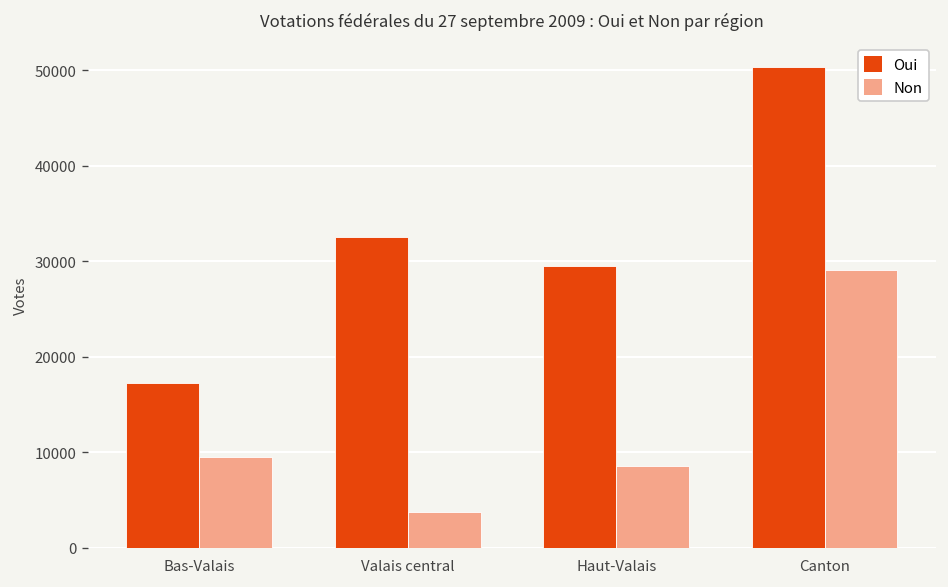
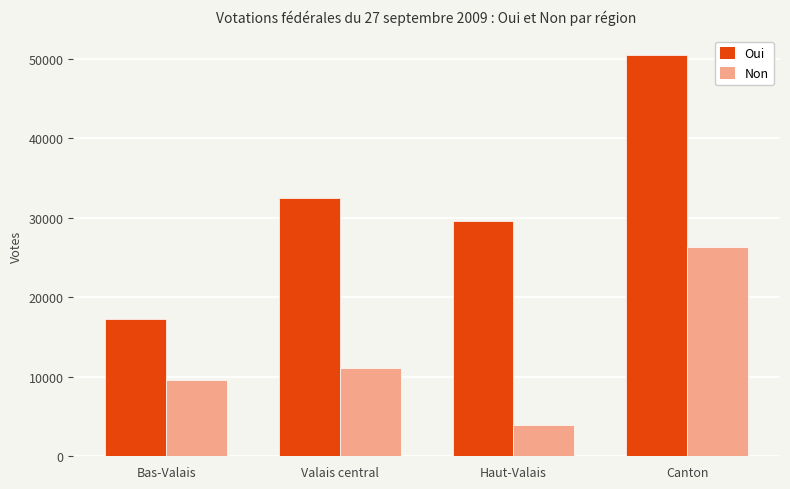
Non, Valais central: 4000 -> 11000
Non, Haut-Valais: 9000 -> 4000
Non, Canton: 29000 -> 26000
